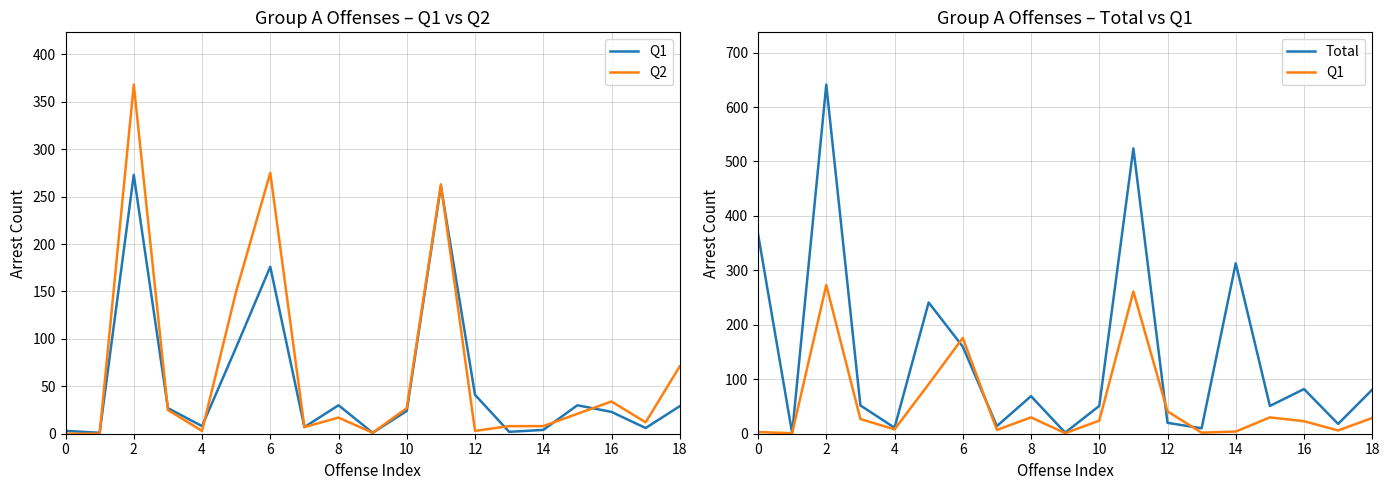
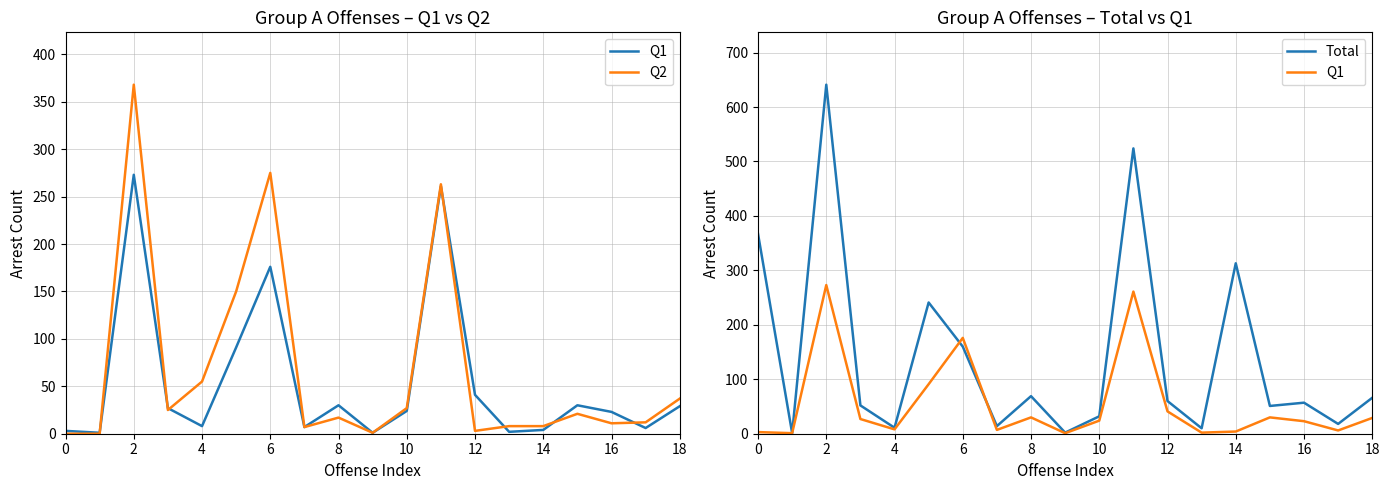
Group A Offenses – Q1 vs Q2, Q2, 4: 0 -> 60
Group A Offenses – Q1 vs Q2, Q2, 16: 30 -> 10
Group A Offenses – Q1 vs Q2, Q2, 18: 70 -> 40
Group A Offenses – Total vs Q1, Total, 10: 50 -> 30
Group A Offenses – Total vs Q1, Total, 12: 20 -> 60
Group A Offenses – Total vs Q1, Total, 16: 80 -> 60
Group A Offenses – Total vs Q1, Total, 18: 80 -> 70
